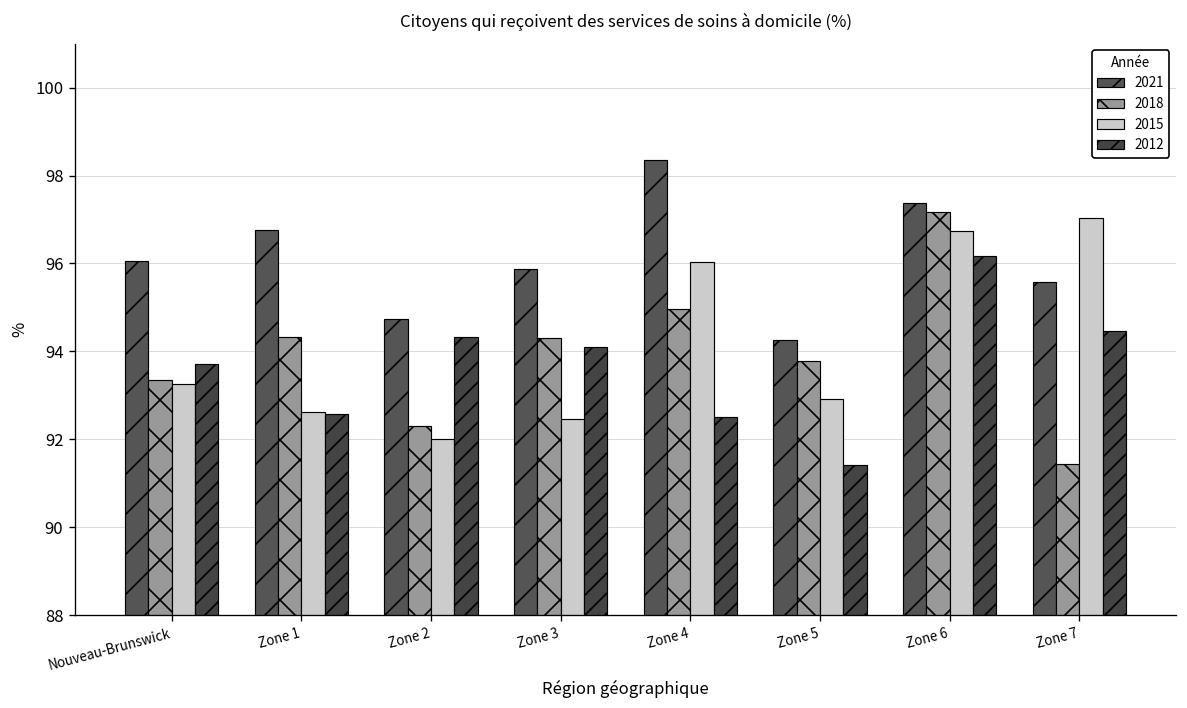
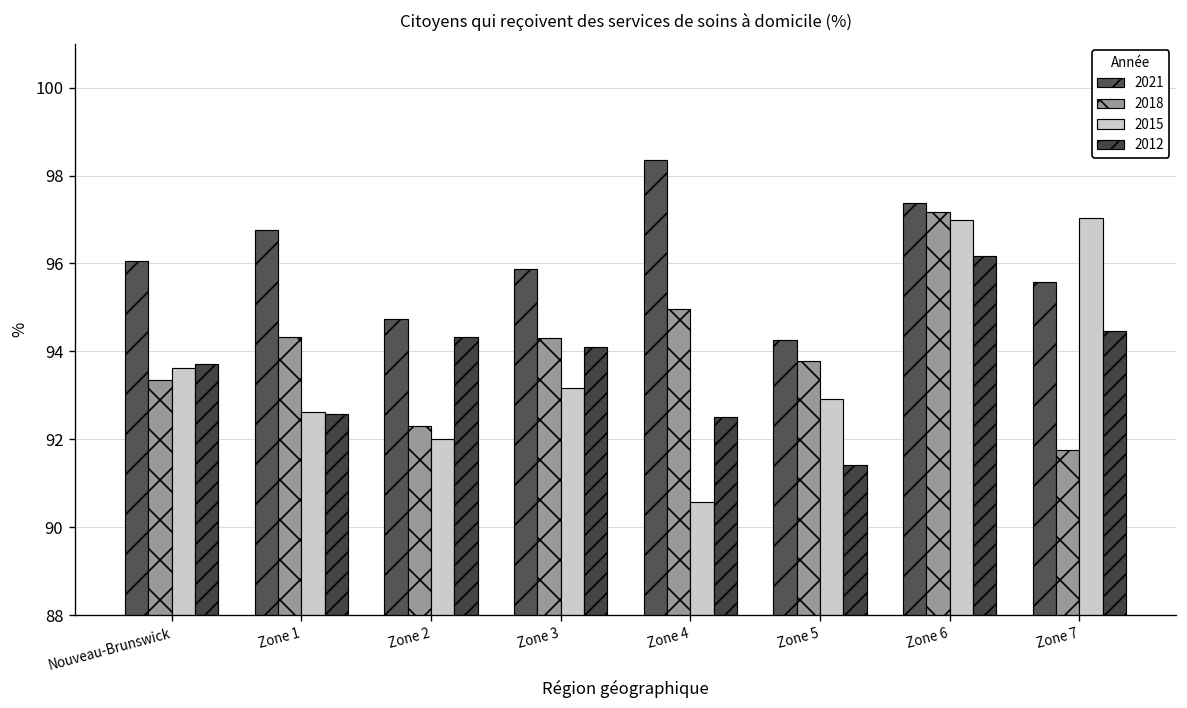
2015, Nouveau-Brunswick: 93.2 -> 93.6
2015, Zone 3: 92.5 -> 93.2
2015, Zone 4: 96.0 -> 90.6
2015, Zone 6: 96.7 -> 97.0
2018, Zone 7: 91.4 -> 91.8
